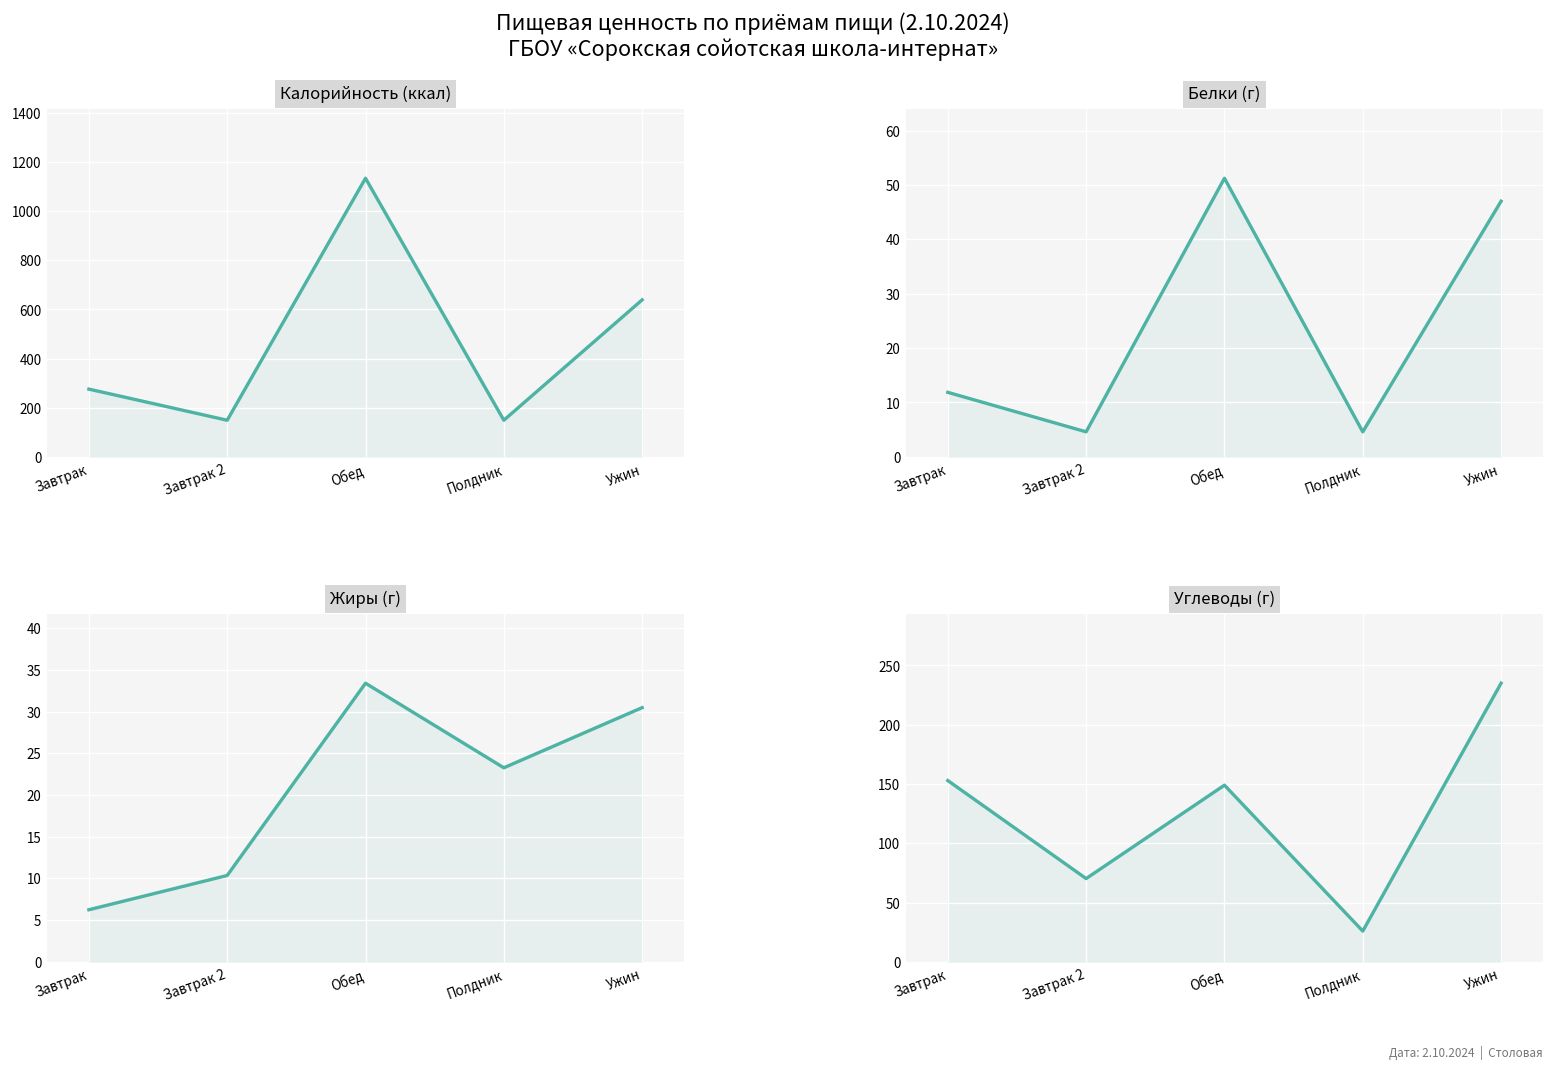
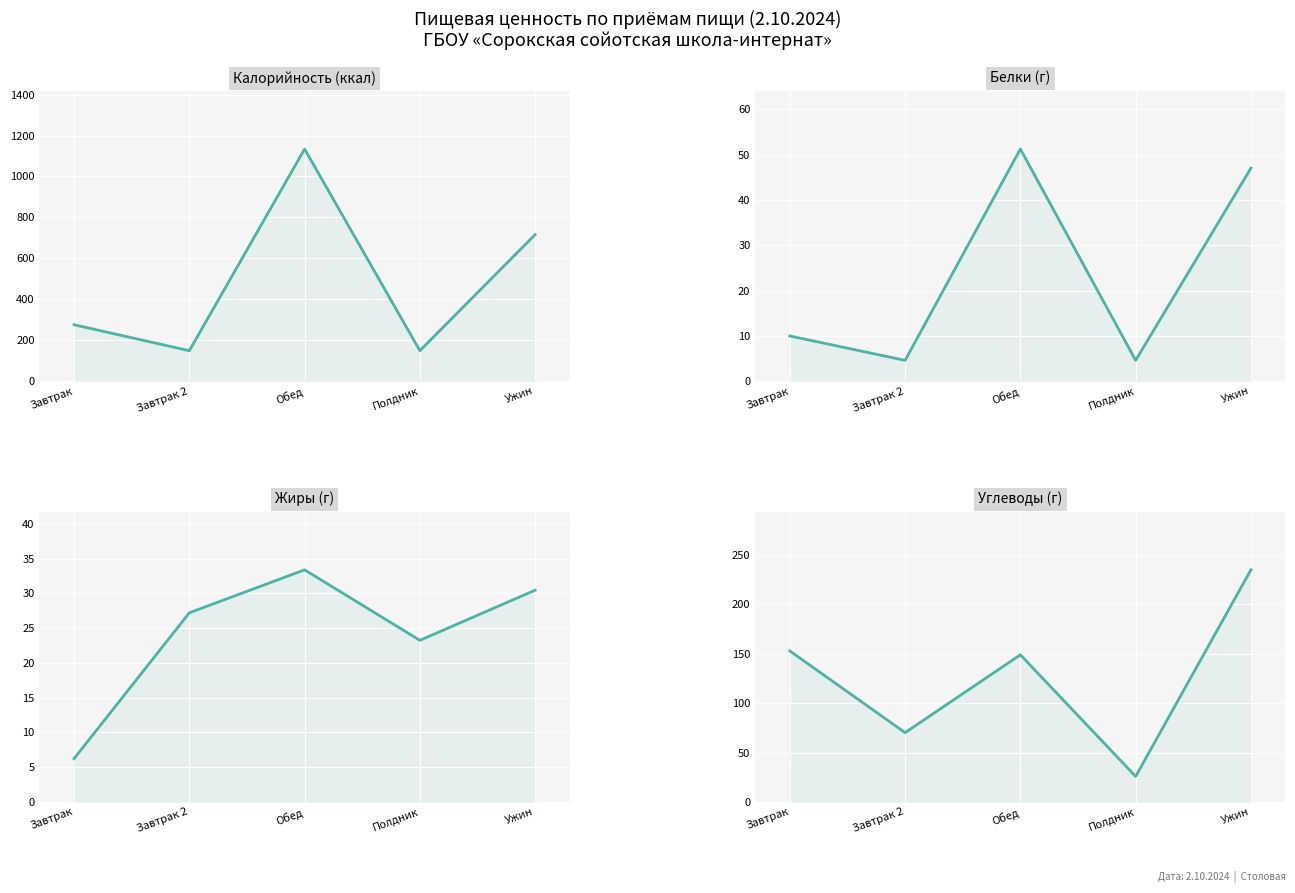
Калорийность (ккал), Ужин: 640 -> 720
Белки (г), Завтрак: 12 -> 10
Жиры (г), Завтрак 2: 10 -> 27
